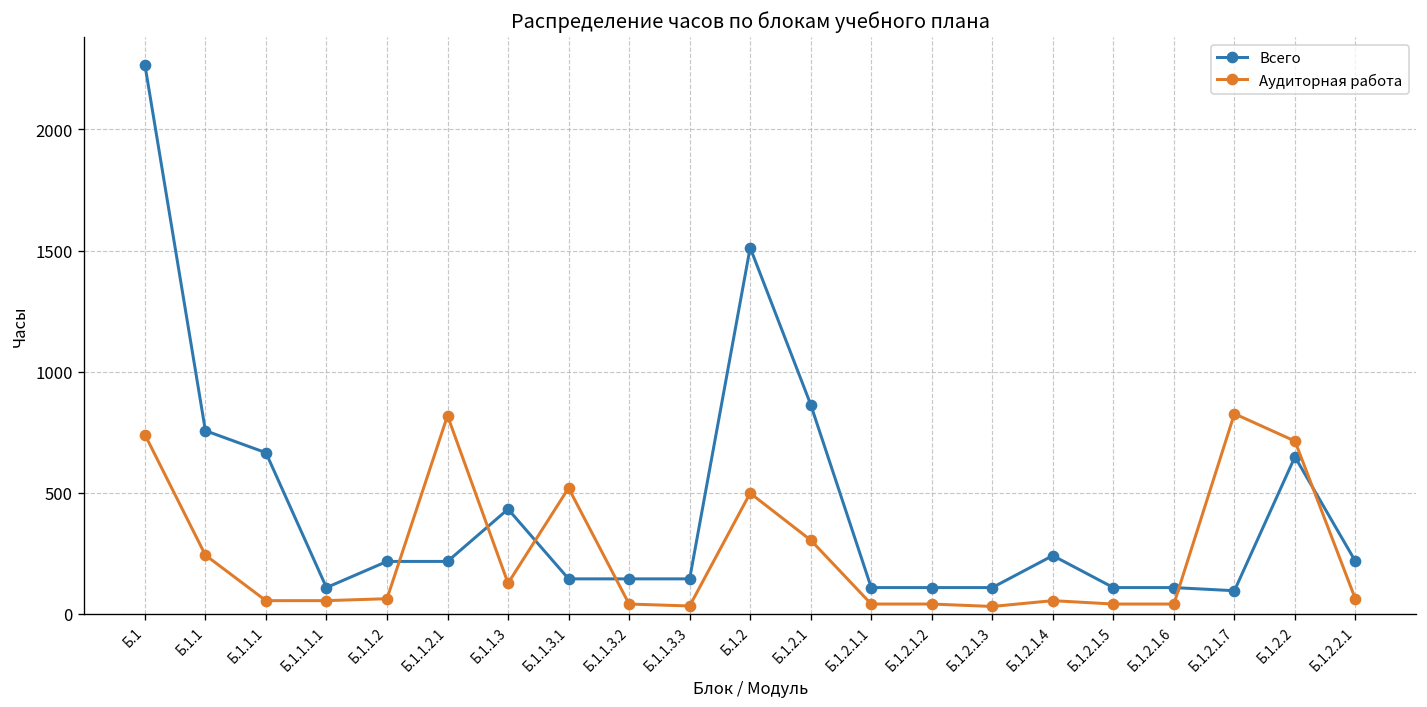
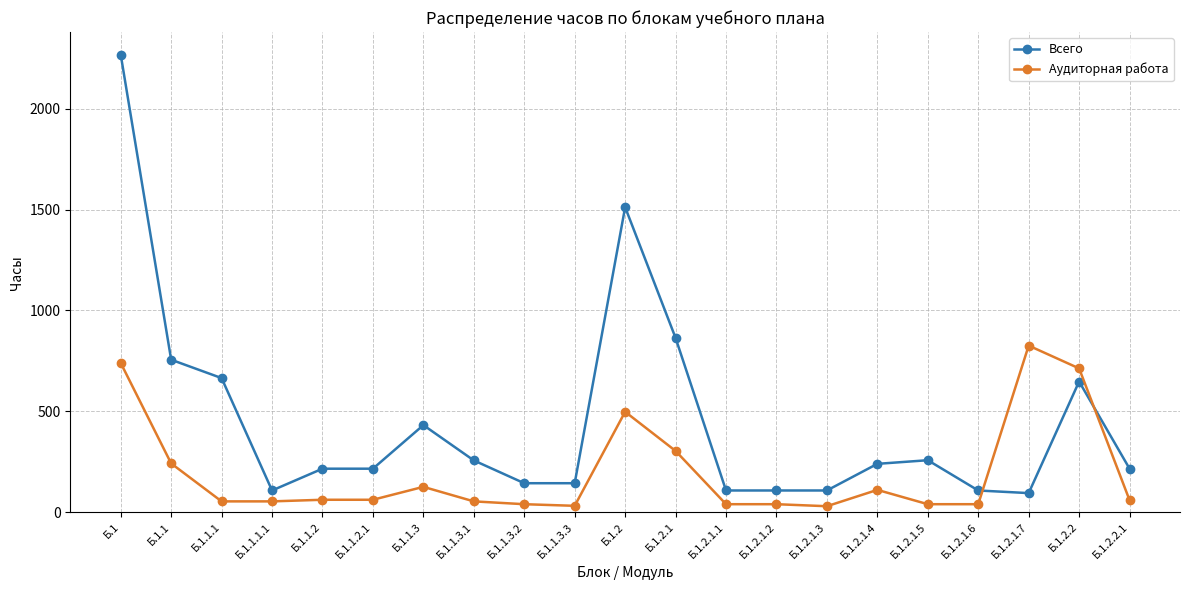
Аудиторная работа, Б.1.1.2.1: 820 -> 60
Всего, Б.1.1.3.1: 140 -> 260
Аудиторная работа, Б.1.1.3.1: 520 -> 50
Аудиторная работа, Б.1.2.1.4: 50 -> 110
Всего, Б.1.2.1.5: 110 -> 260
